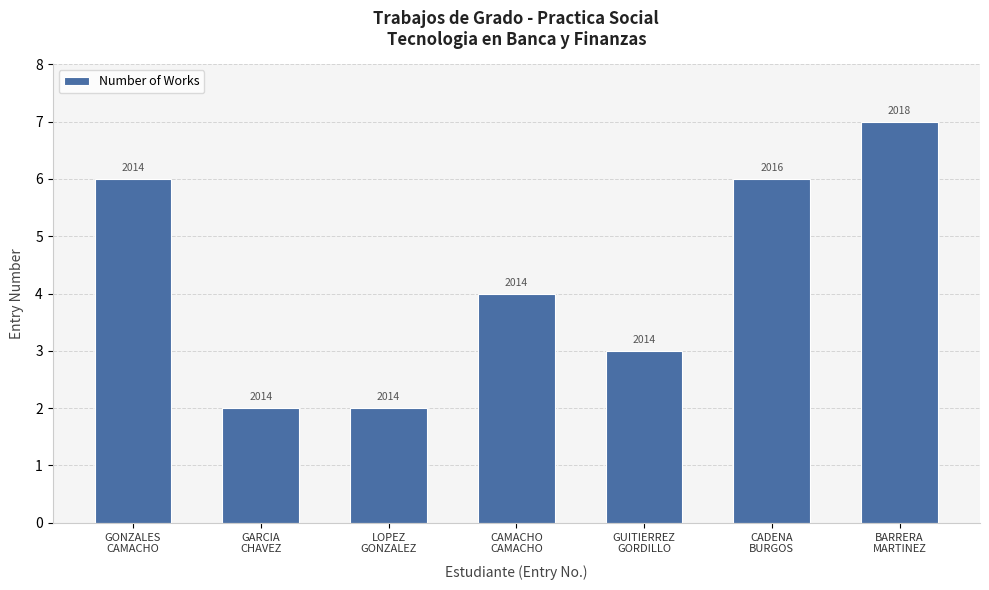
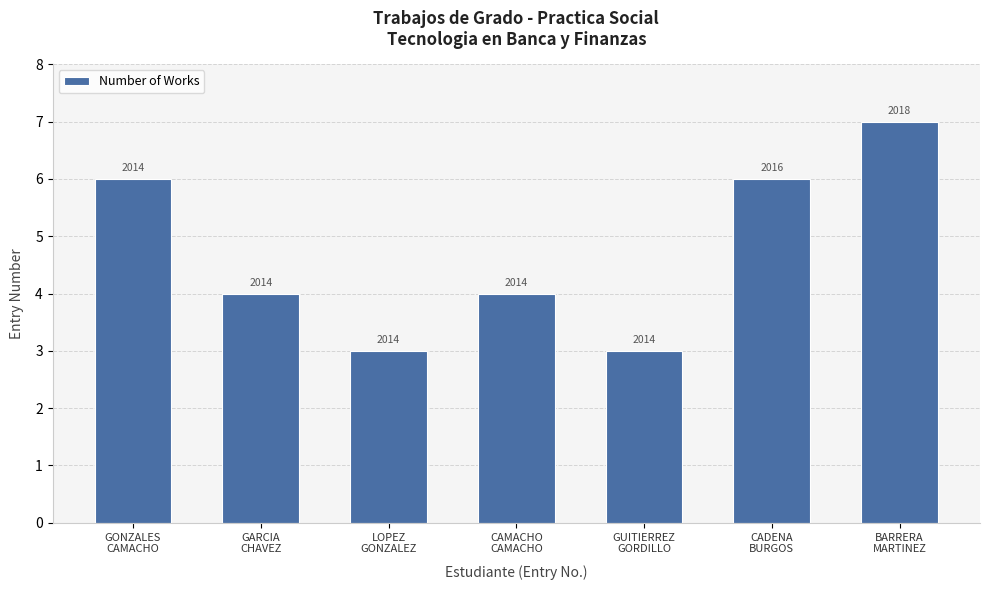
GARCIA CHAVEZ: 2 -> 4
LOPEZ GONZALEZ: 2 -> 3
